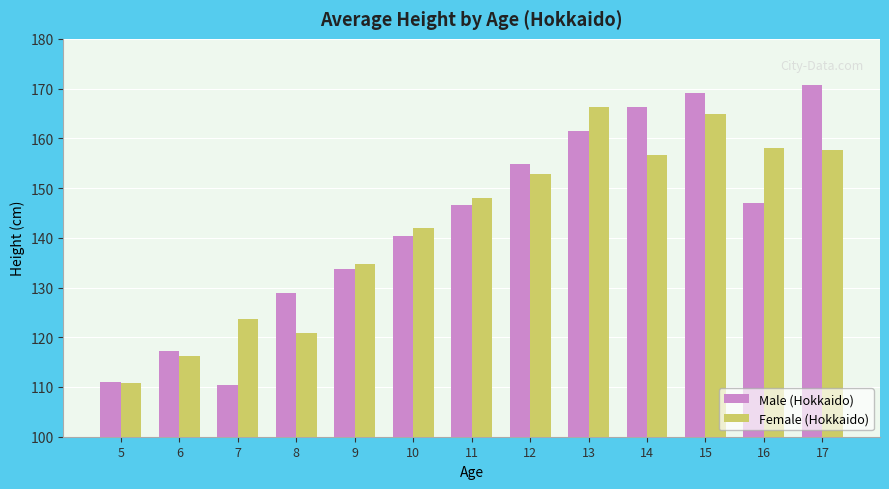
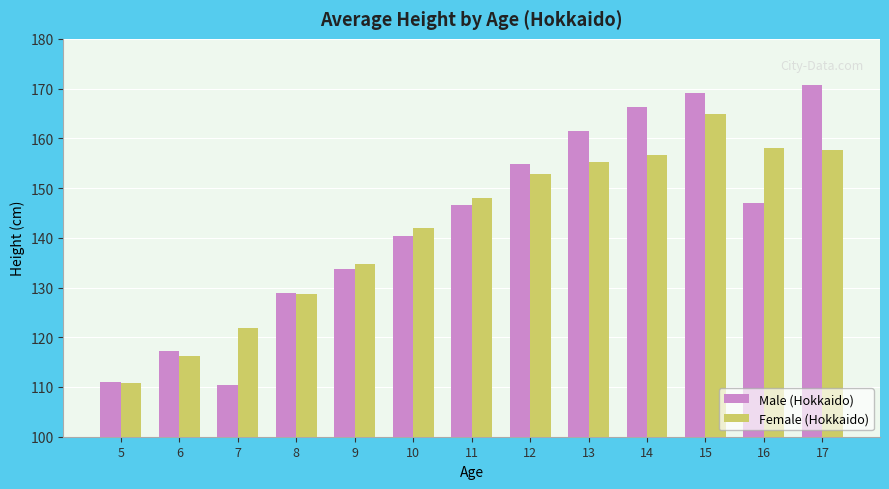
Female (Hokkaido), 7: 124 -> 122
Female (Hokkaido), 8: 121 -> 129
Female (Hokkaido), 13: 166 -> 155
